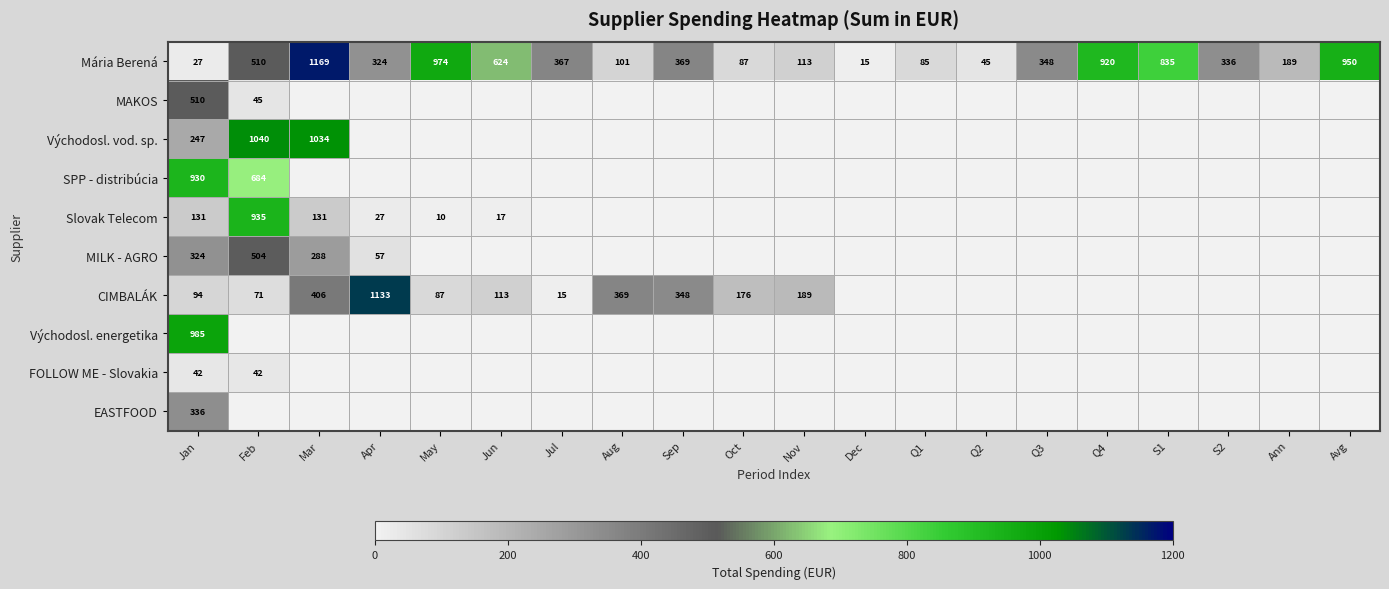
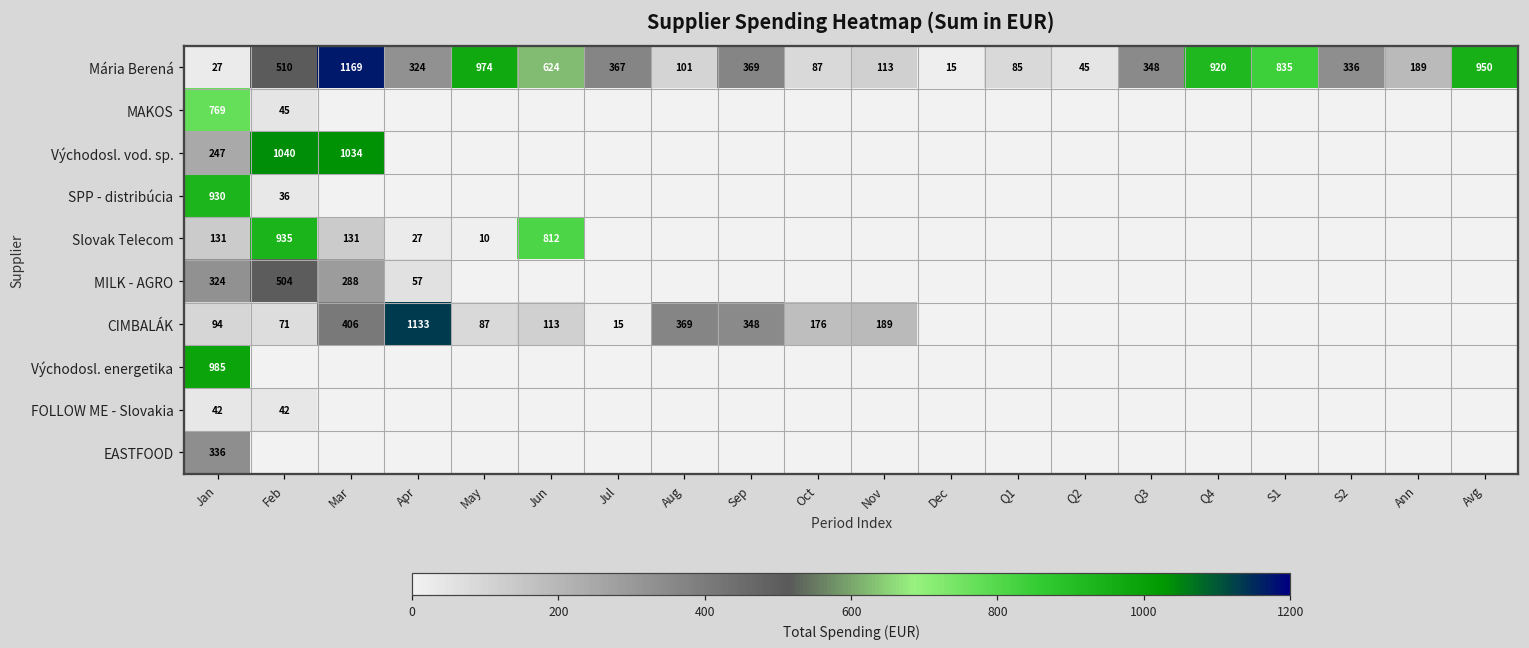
MAKOS, Jan: 510 -> 769
SPP - distribúcia, Feb: 684 -> 36
Slovak Telecom, Jun: 17 -> 812
